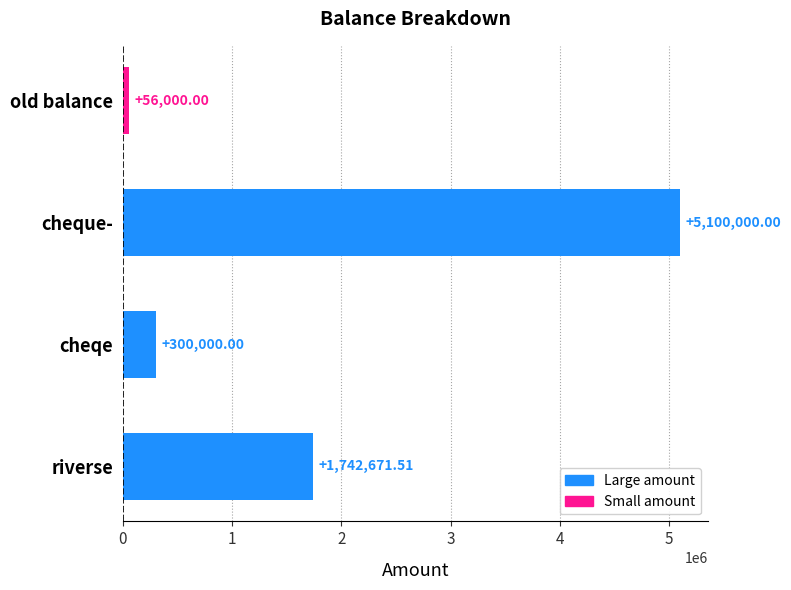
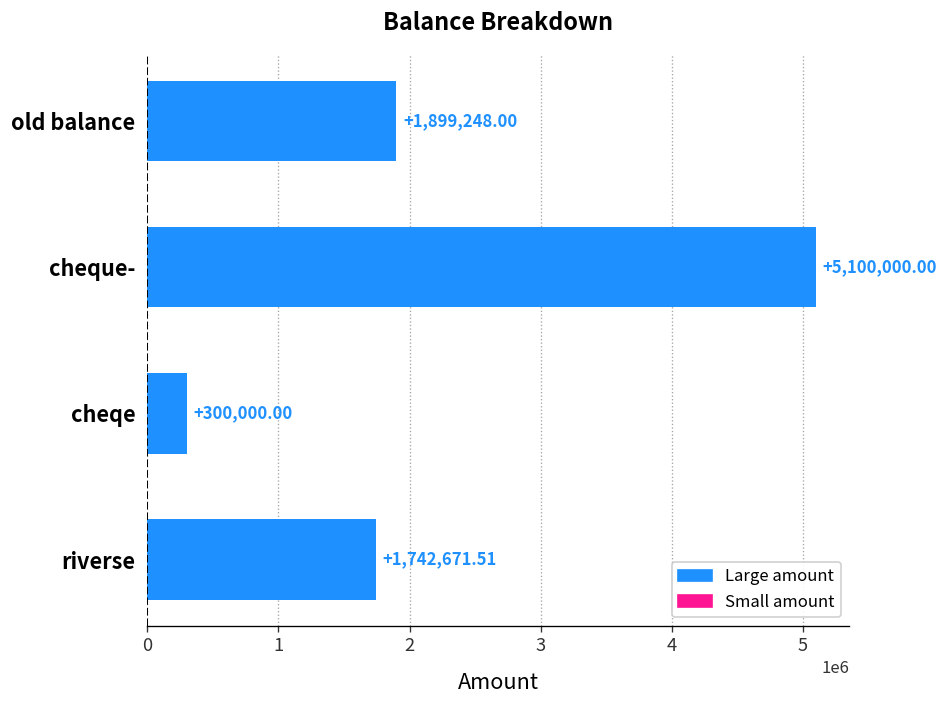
old balance: +56,000.00 -> +1,899,248.00
